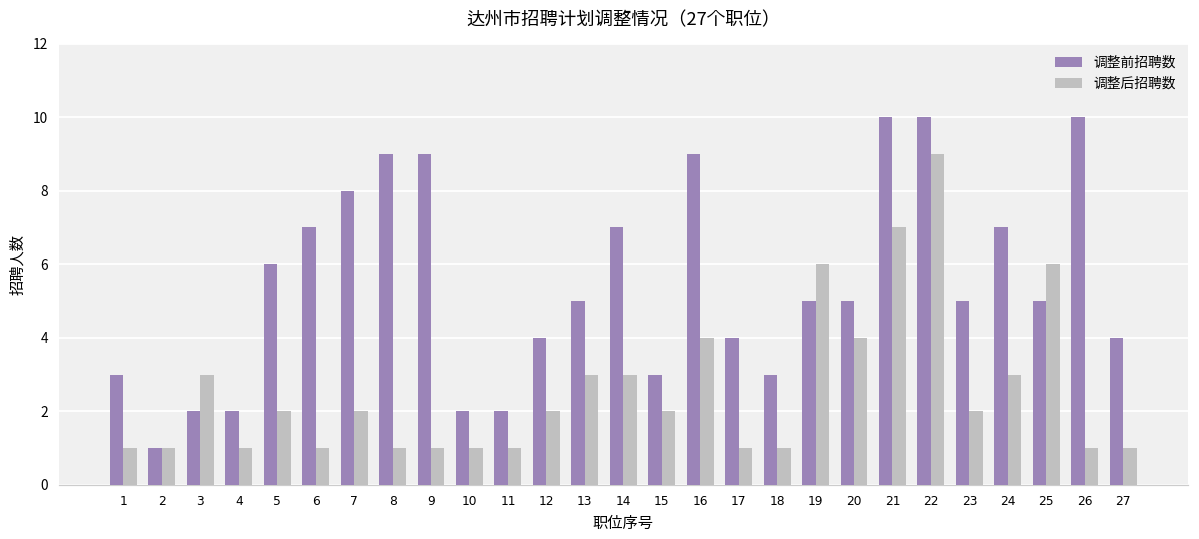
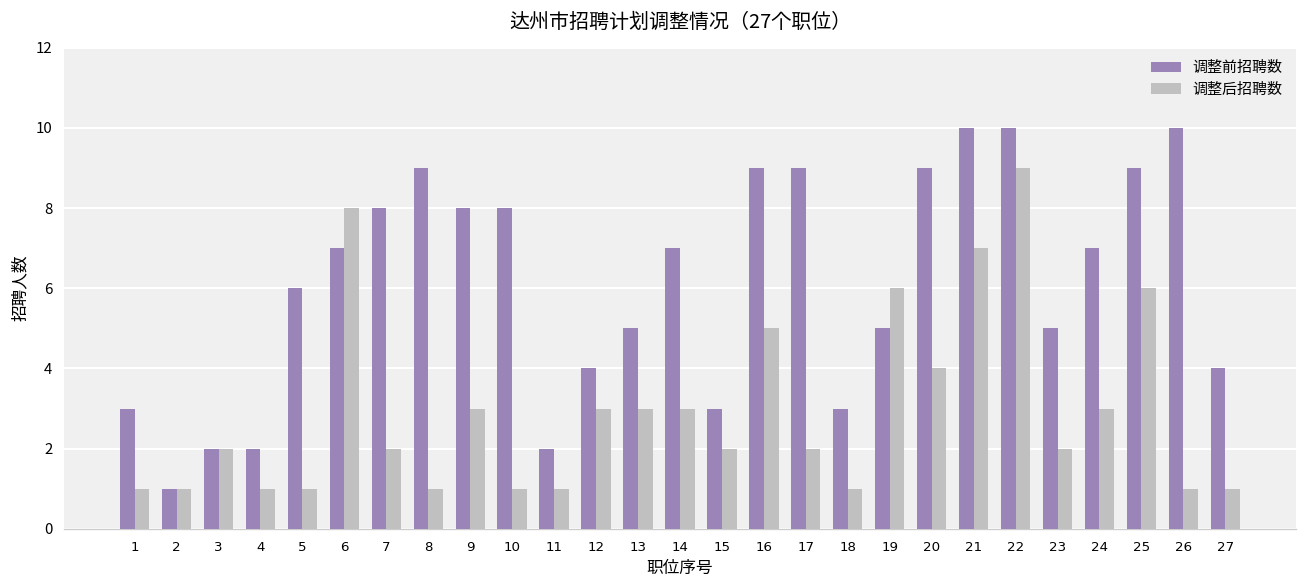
调整后招聘数, 3: 3 -> 2
调整后招聘数, 5: 2 -> 1
调整后招聘数, 6: 1 -> 8
调整前招聘数, 9: 9 -> 8
调整后招聘数, 9: 1 -> 3
调整前招聘数, 10: 2 -> 8
调整后招聘数, 12: 2 -> 3
调整后招聘数, 16: 4 -> 5
调整前招聘数, 17: 4 -> 9
调整后招聘数, 17: 1 -> 2
调整前招聘数, 20: 5 -> 9
调整前招聘数, 25: 5 -> 9
